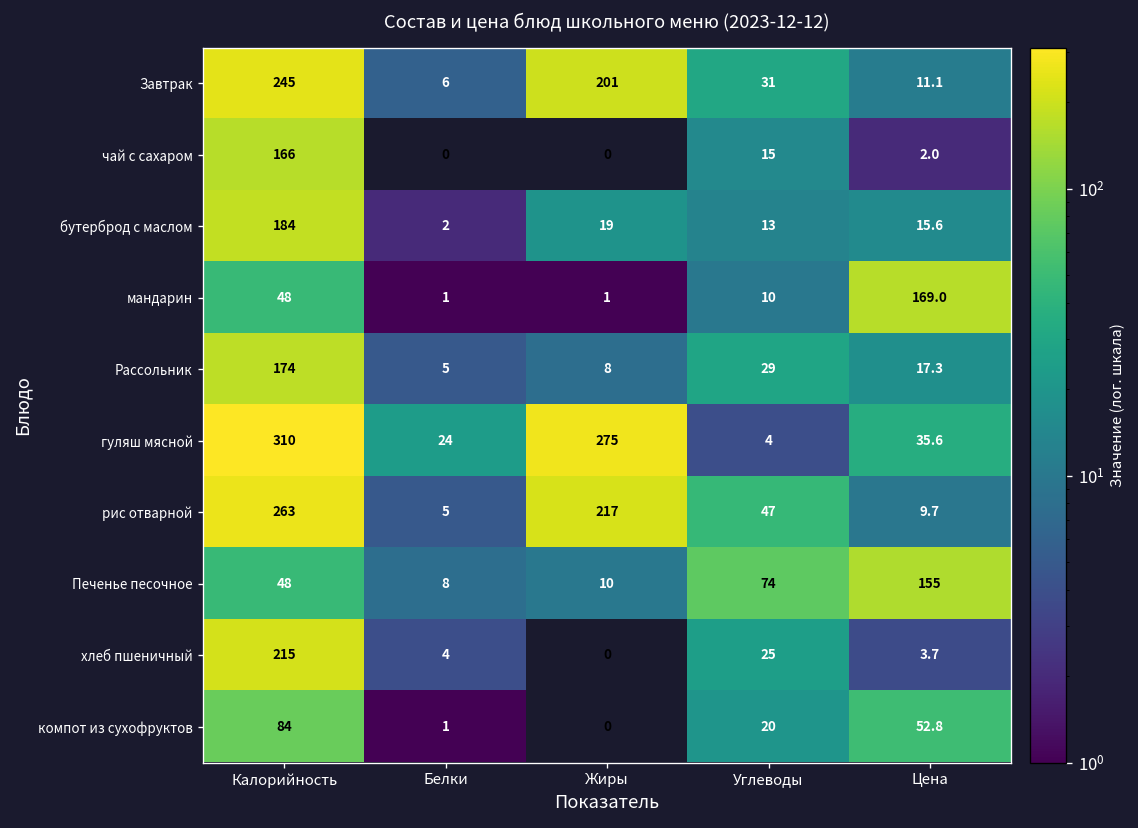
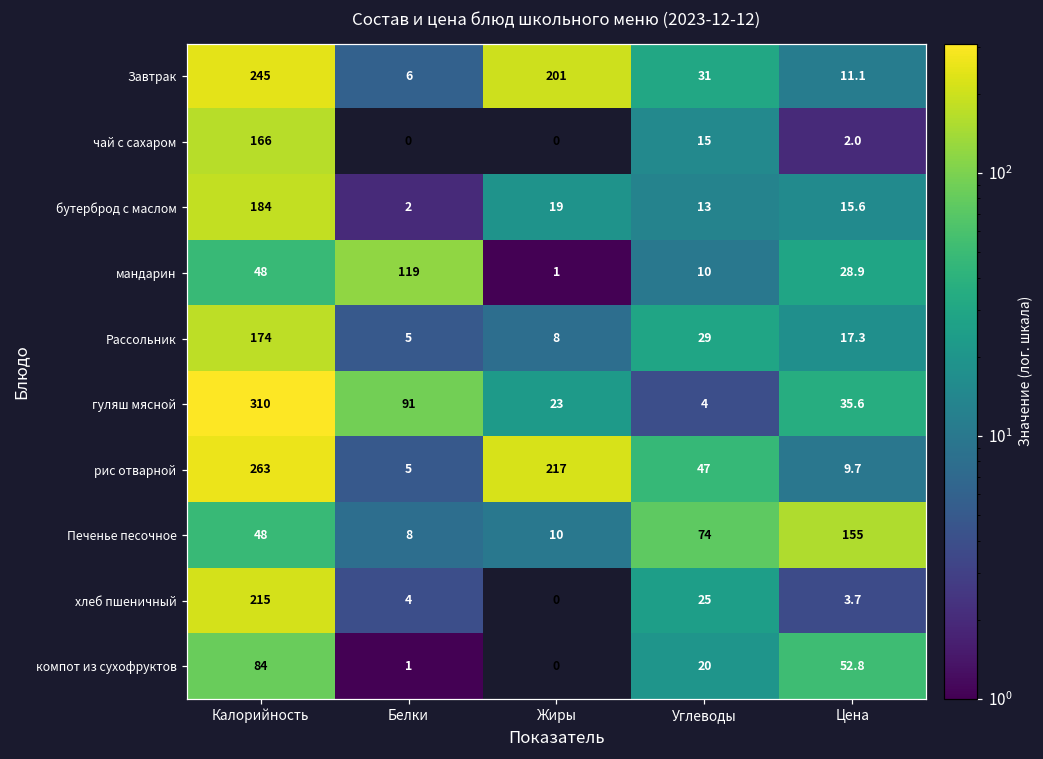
мандарин, Белки: 1 -> 119
мандарин, Цена: 169.0 -> 28.9
гуляш мясной, Белки: 24 -> 91
гуляш мясной, Жиры: 275 -> 23
